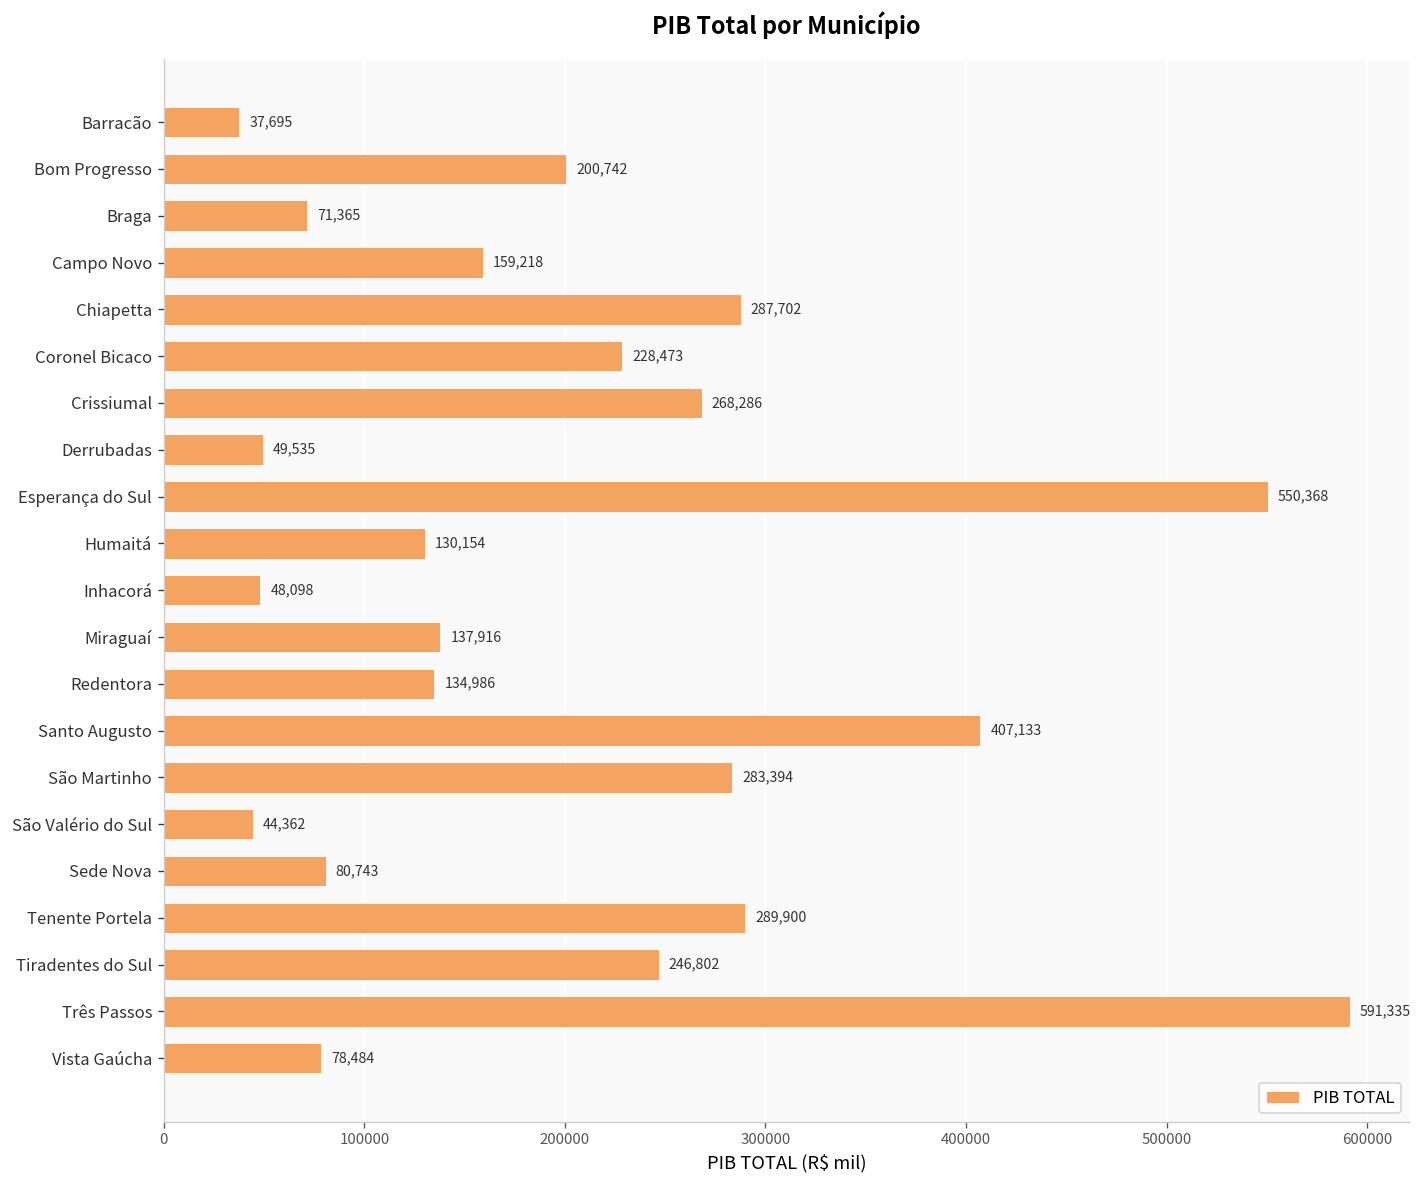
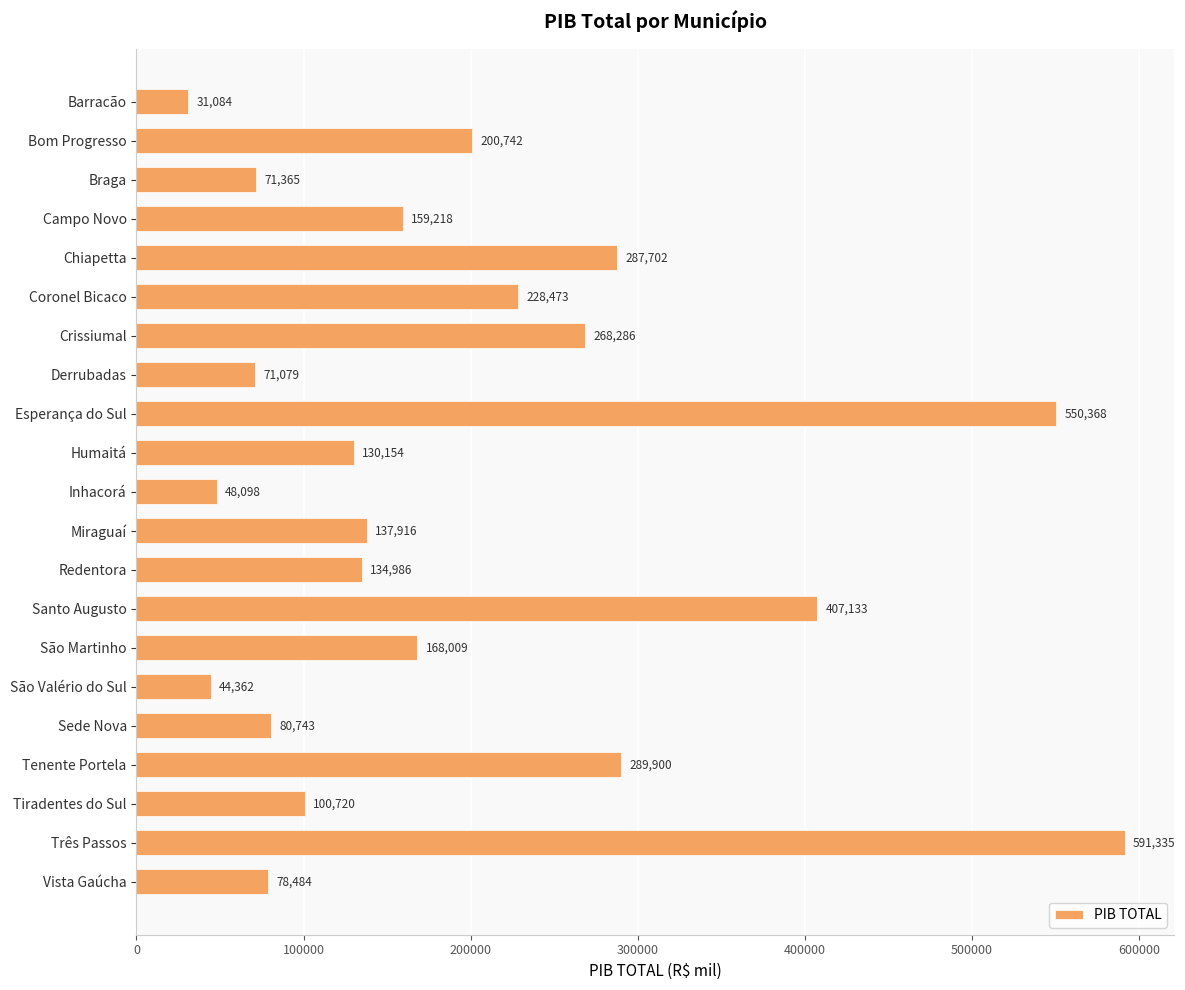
Barracão: 37,695 -> 31,084
Derrubadas: 49,535 -> 71,079
São Martinho: 283,394 -> 168,009
Tiradentes do Sul: 246,802 -> 100,720
